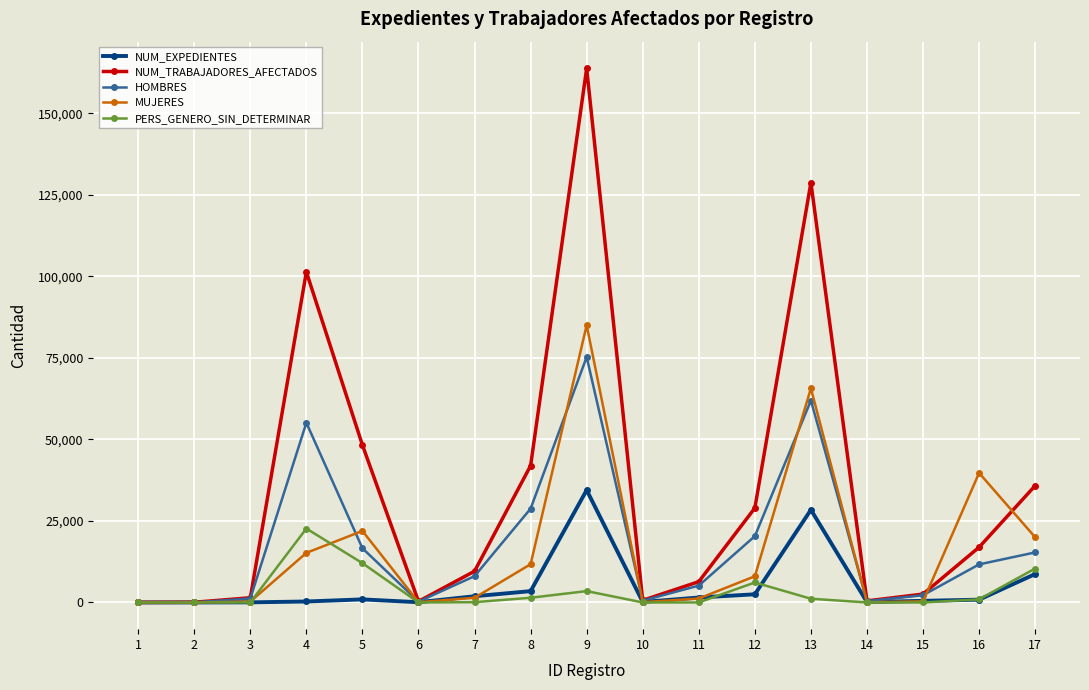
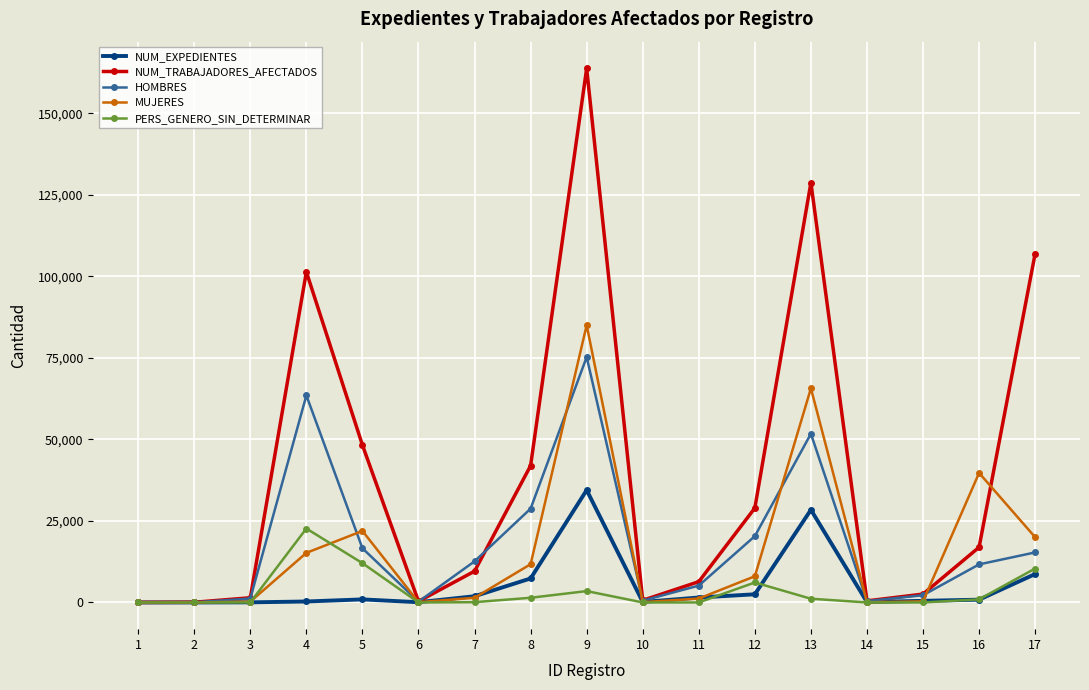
HOMBRES, 4: 55,000 -> 63,000
HOMBRES, 7: 8,000 -> 13,000
NUM_EXPEDIENTES, 8: 3,000 -> 7,000
HOMBRES, 13: 62,000 -> 52,000
NUM_TRABAJADORES_AFECTADOS, 17: 36,000 -> 107,000
